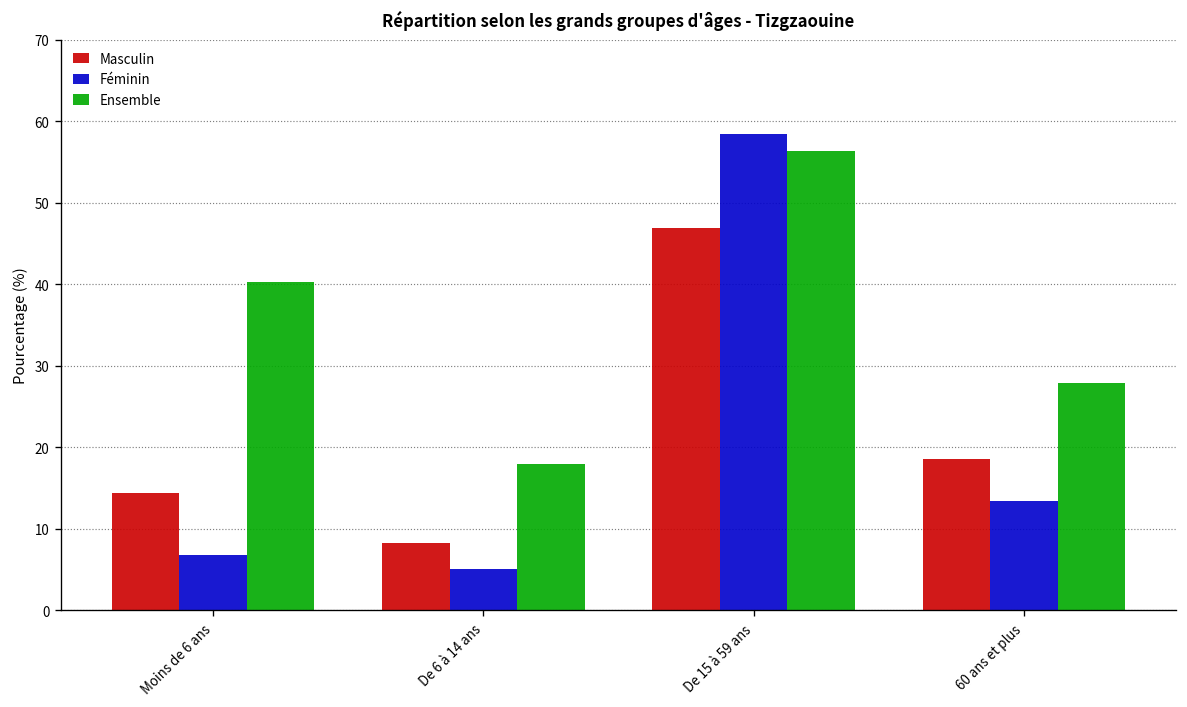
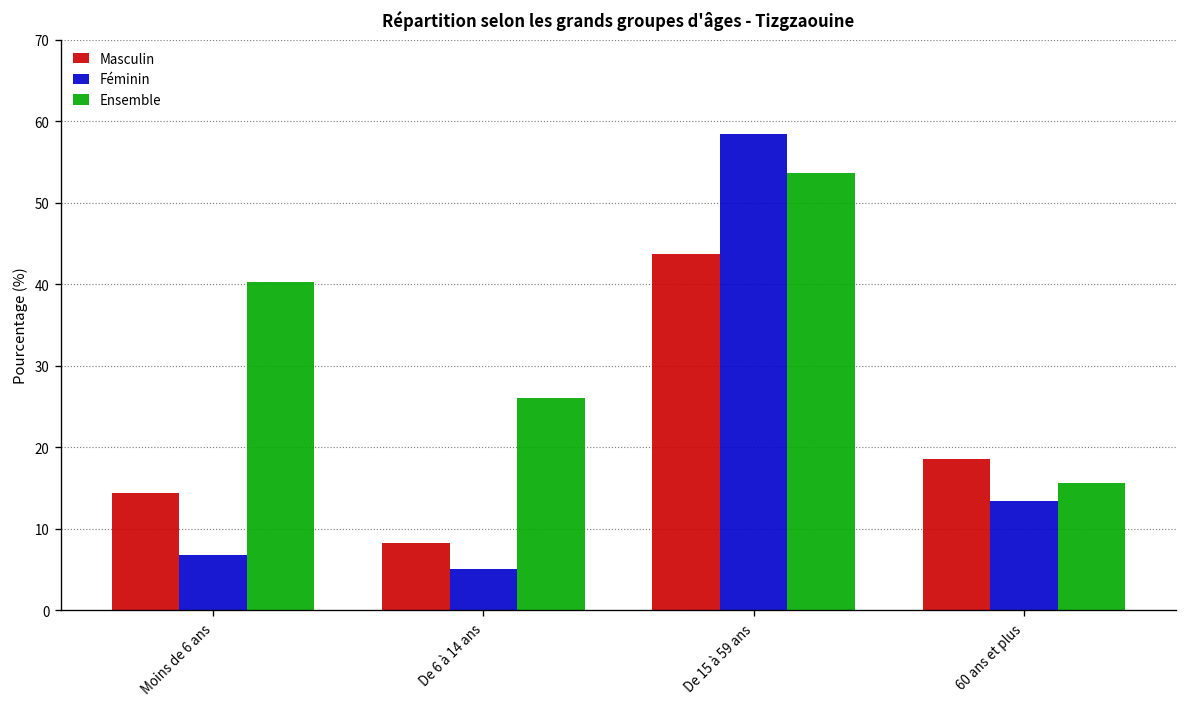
Ensemble, De 6 à 14 ans: 18 -> 26
Masculin, De 15 à 59 ans: 47 -> 44
Ensemble, De 15 à 59 ans: 56 -> 54
Ensemble, 60 ans et plus: 28 -> 16
